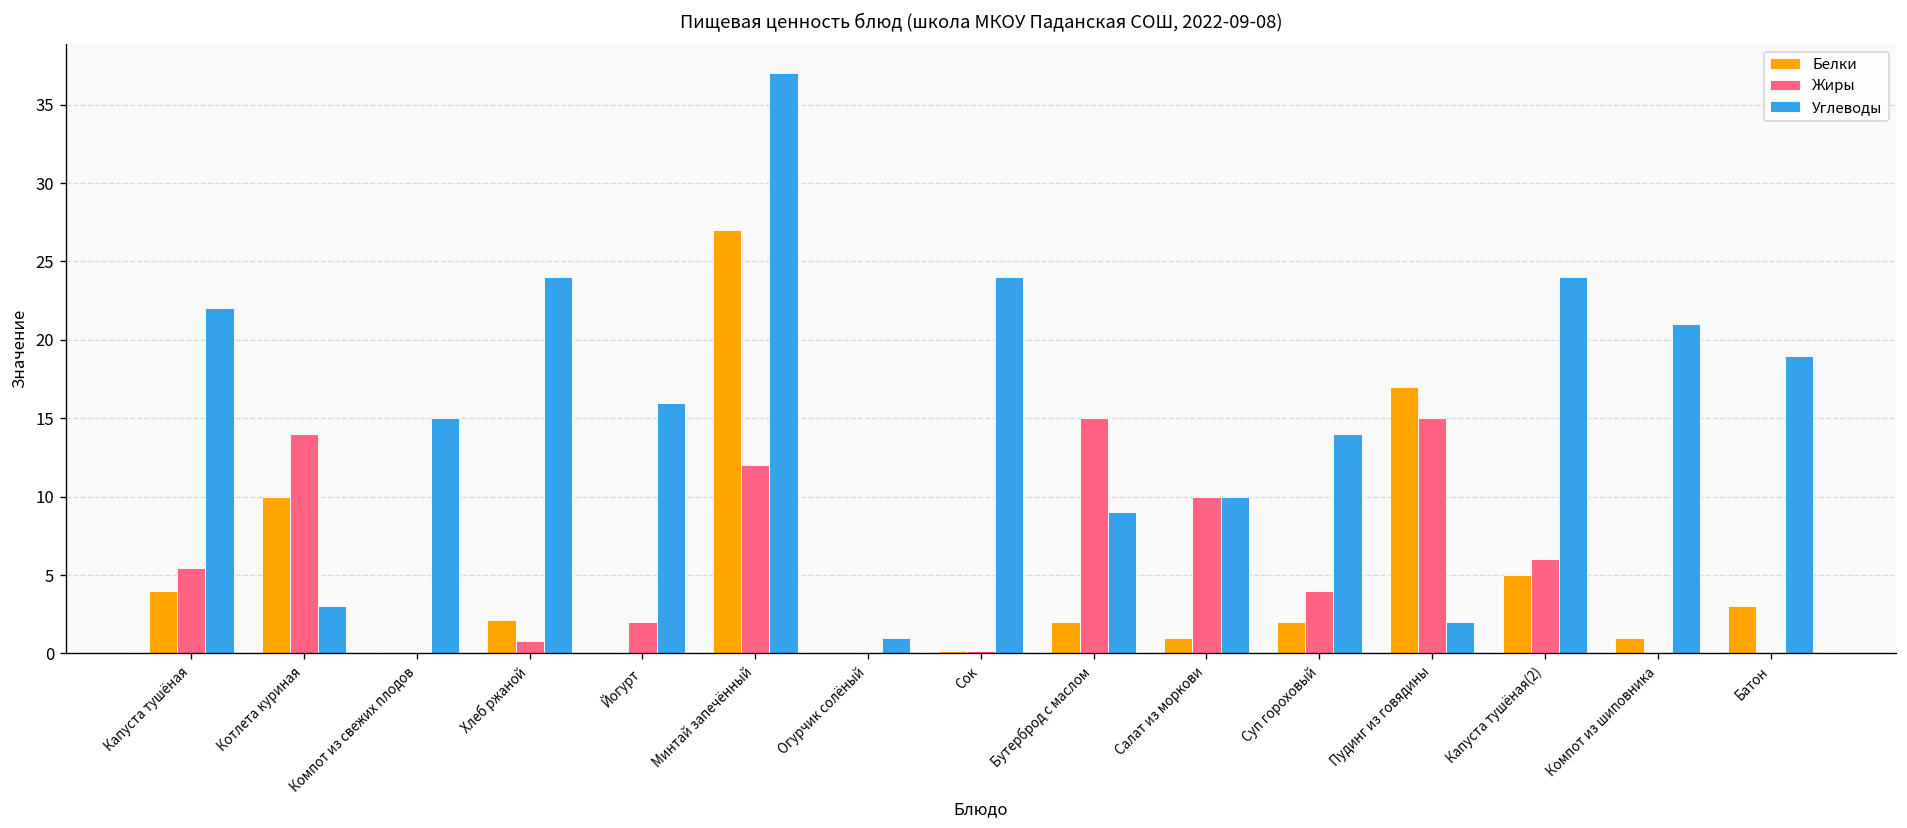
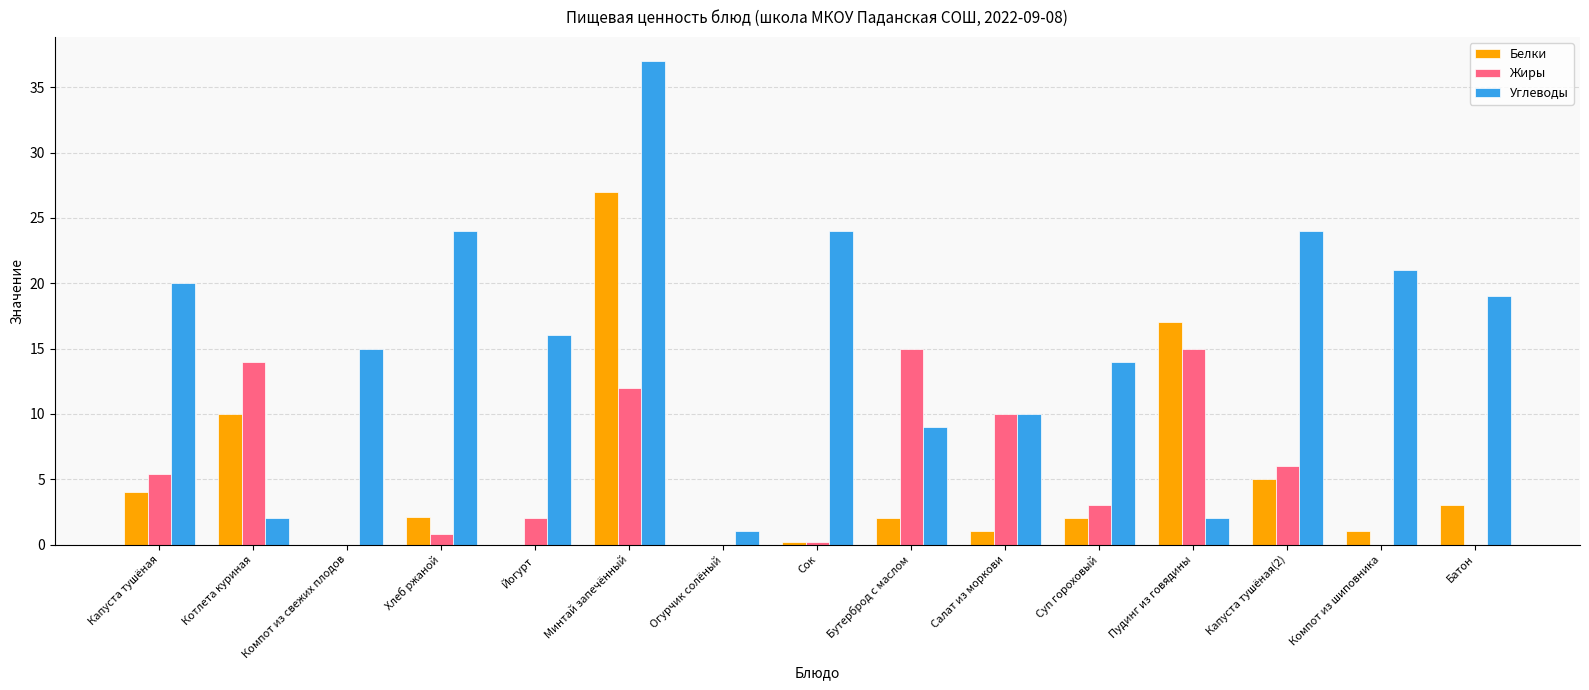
Углеводы, Капуста тушёная: 22 -> 20
Углеводы, Котлета куриная: 3 -> 2
Жиры, Суп гороховый: 4 -> 3
